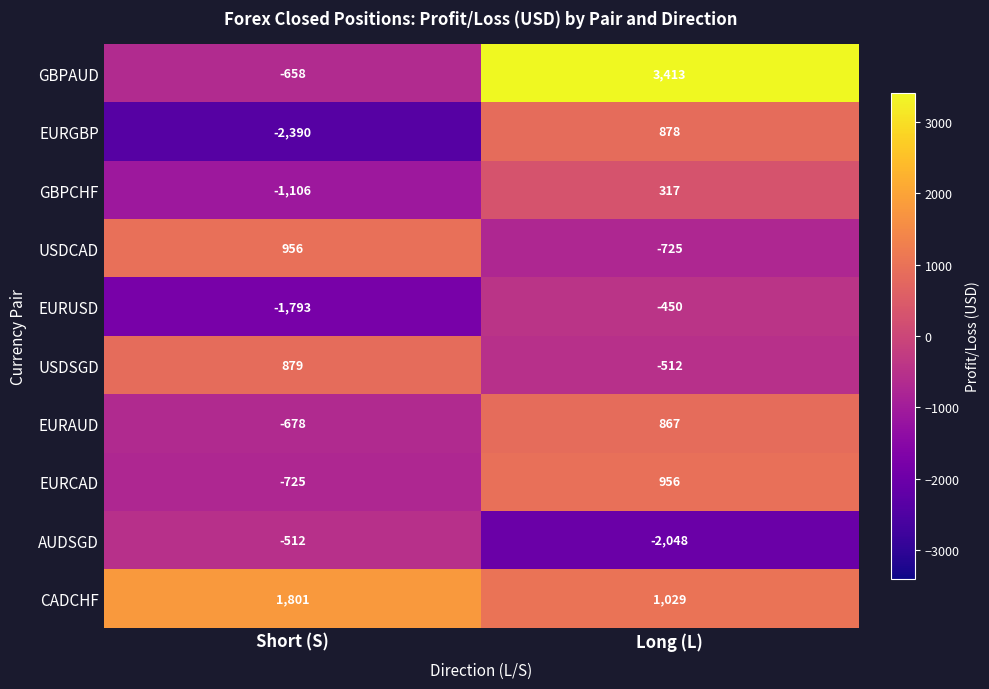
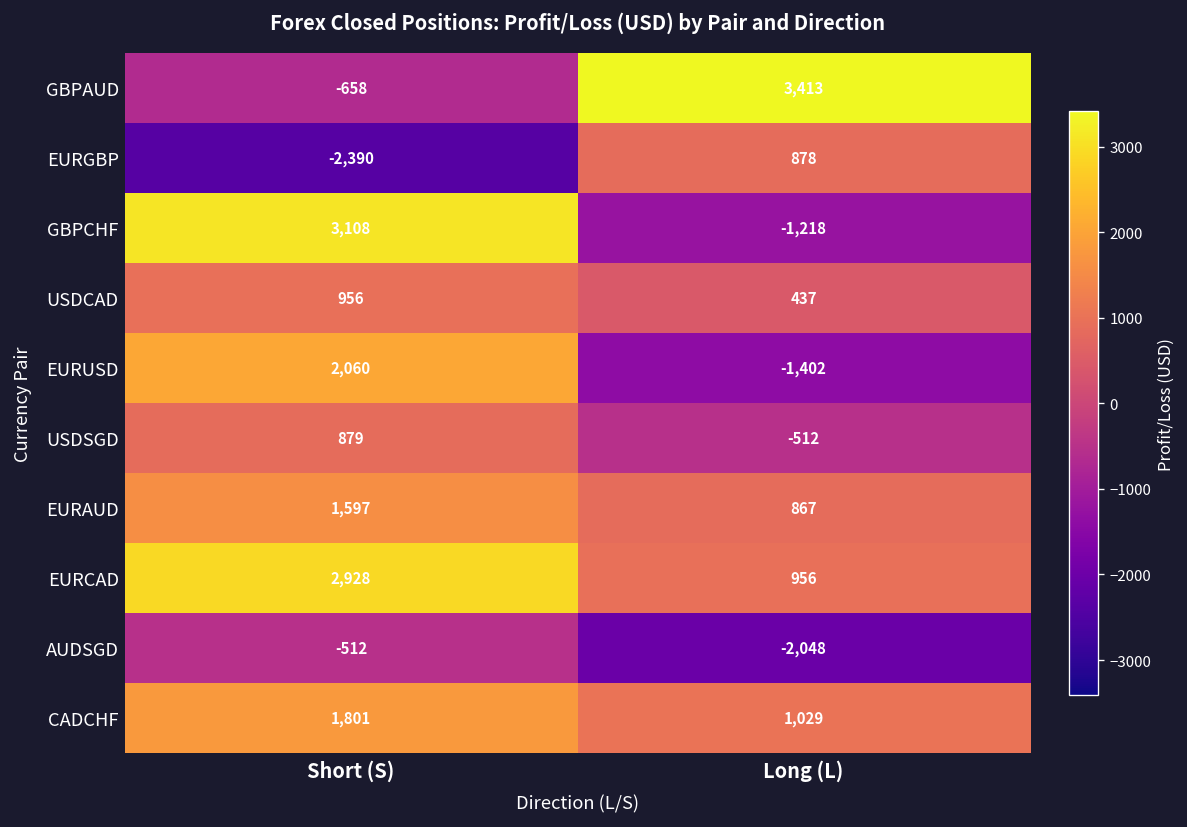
GBPCHF, Short (S): -1,106 -> 3,108
GBPCHF, Long (L): 317 -> -1,218
USDCAD, Long (L): -725 -> 437
EURUSD, Short (S): -1,793 -> 2,060
EURUSD, Long (L): -450 -> -1,402
EURAUD, Short (S): -678 -> 1,597
EURCAD, Short (S): -725 -> 2,928
